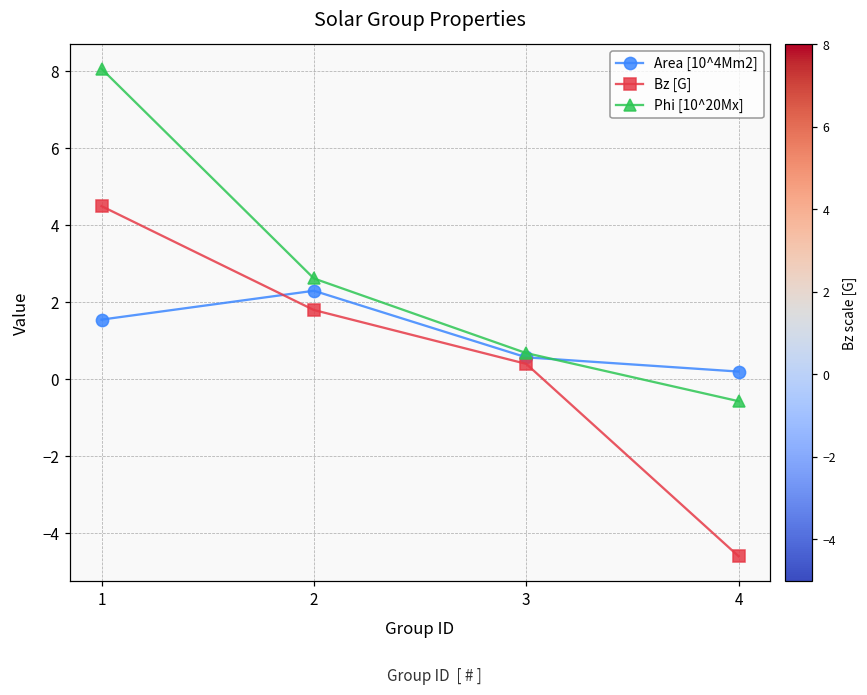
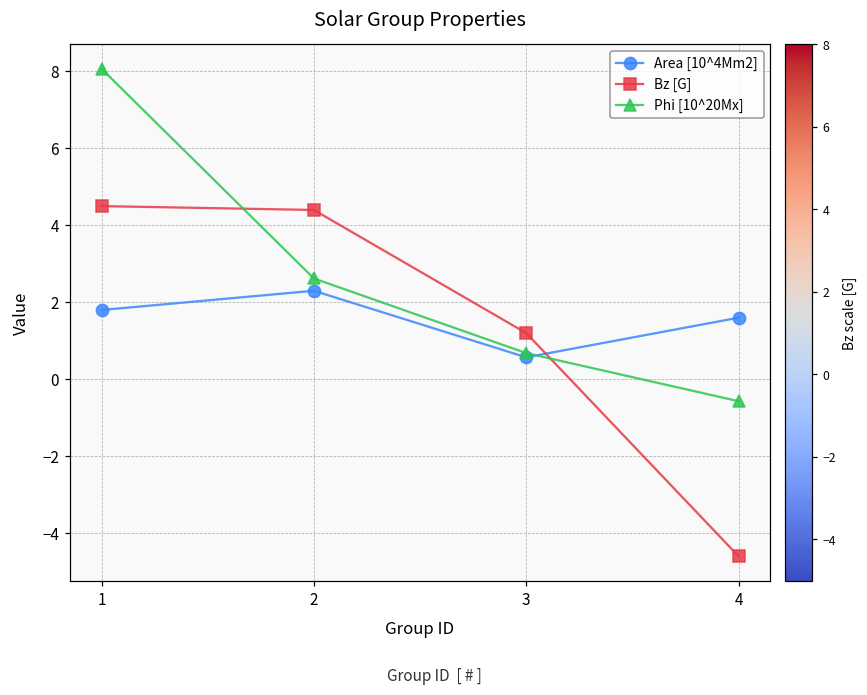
Area [10^4Mm2], 1: 1.6 -> 1.8
Bz [G], 2: 1.8 -> 4.4
Bz [G], 3: 0.4 -> 1.2
Area [10^4Mm2], 4: 0.2 -> 1.6
